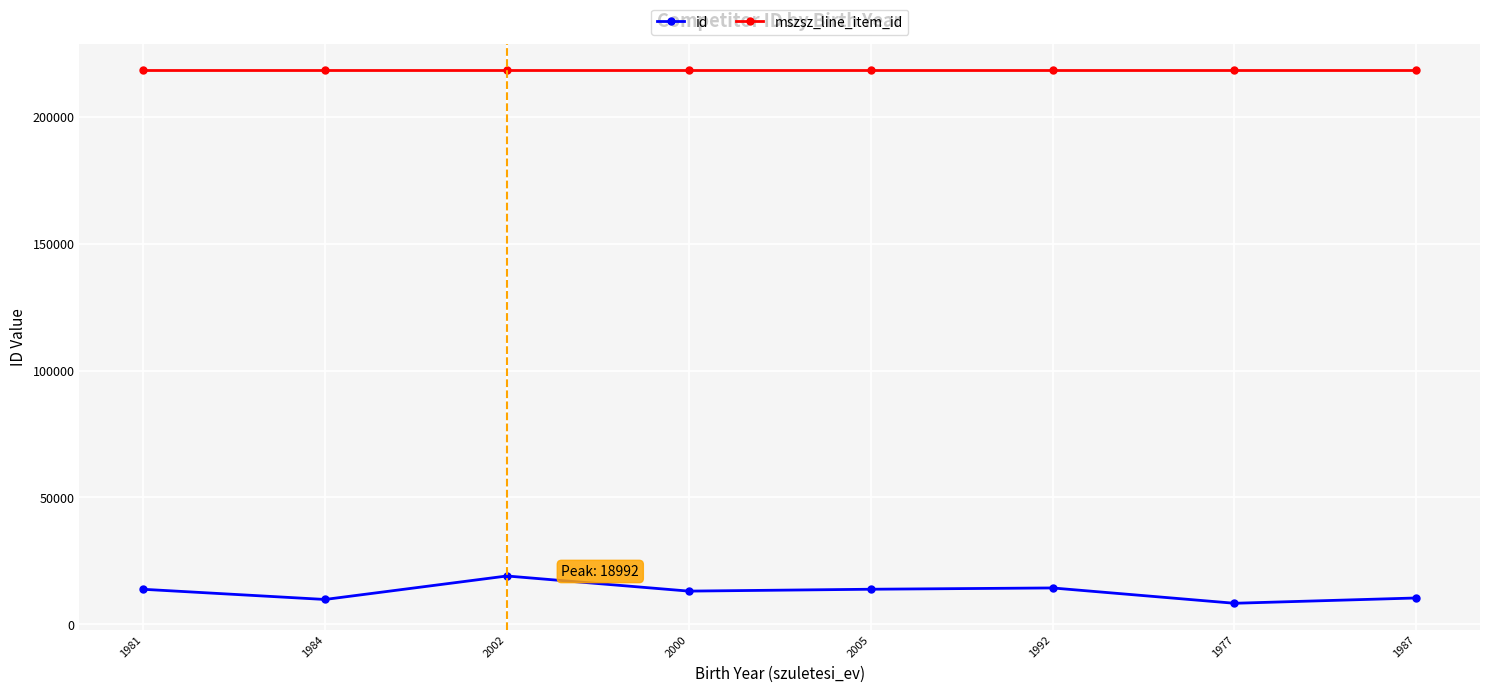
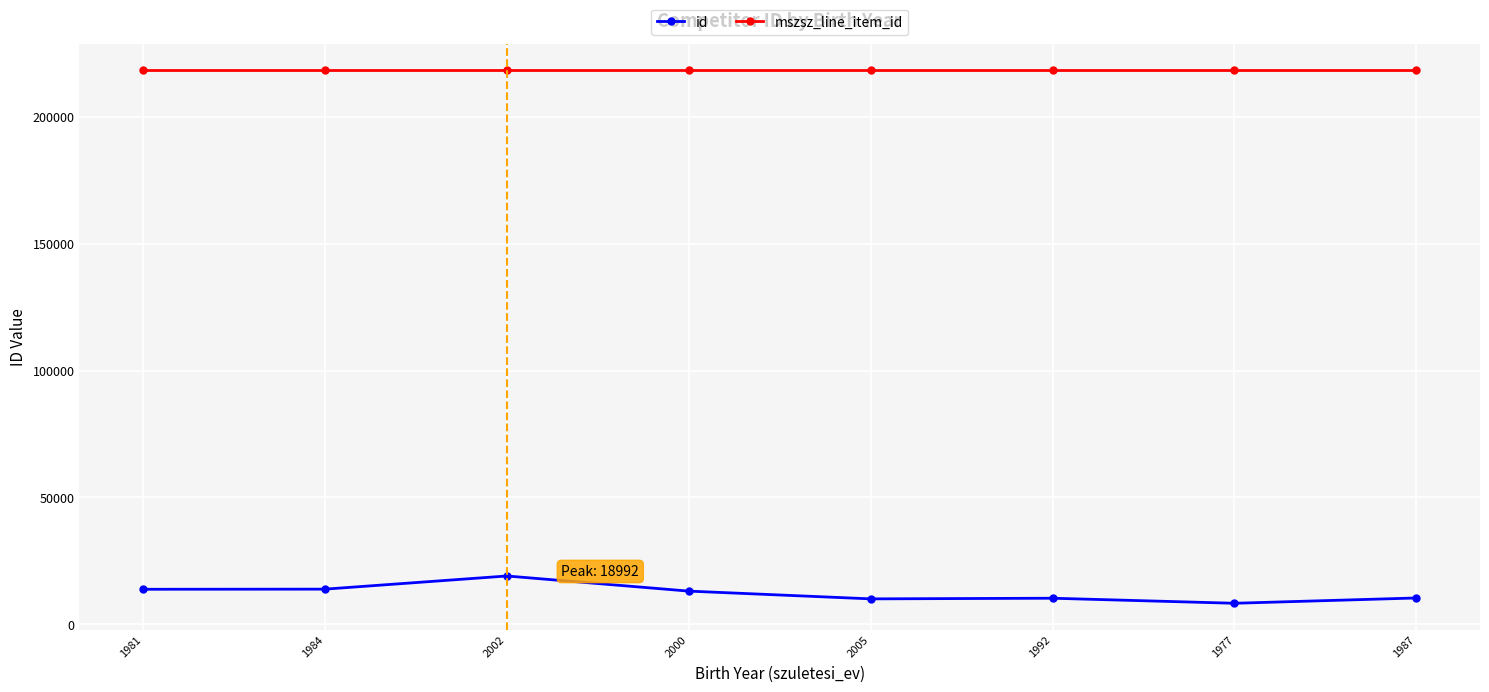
id, 1984: 10000 -> 14000
id, 2005: 14000 -> 10000
id, 1992: 14000 -> 10000
